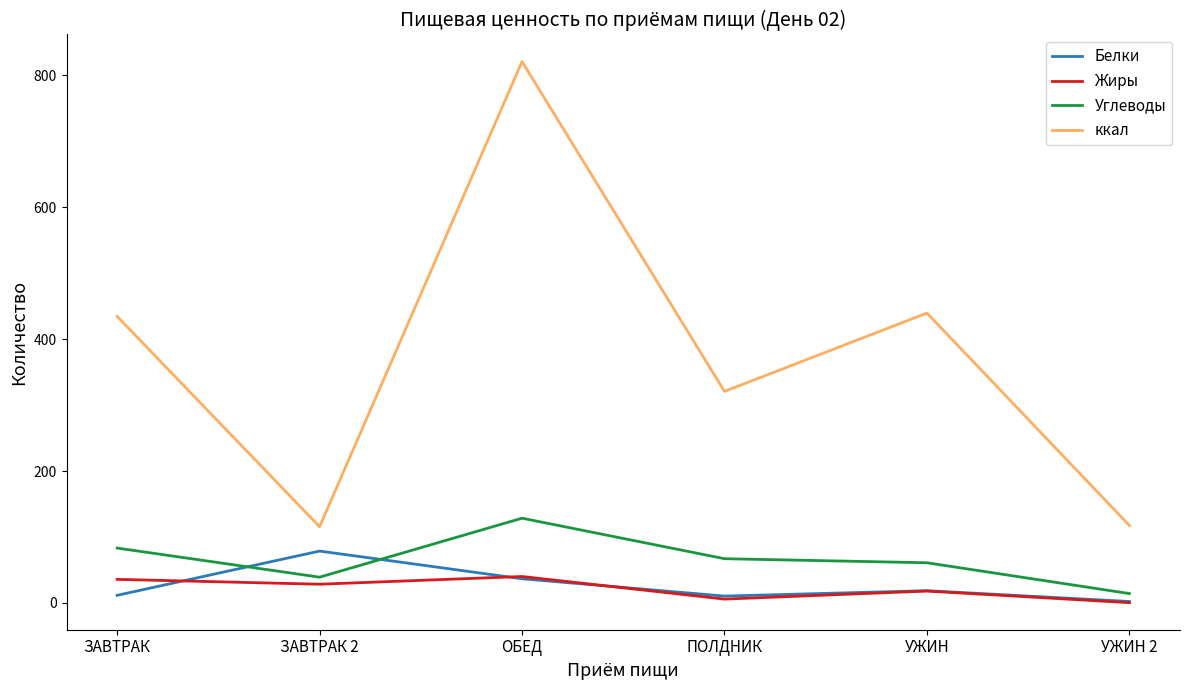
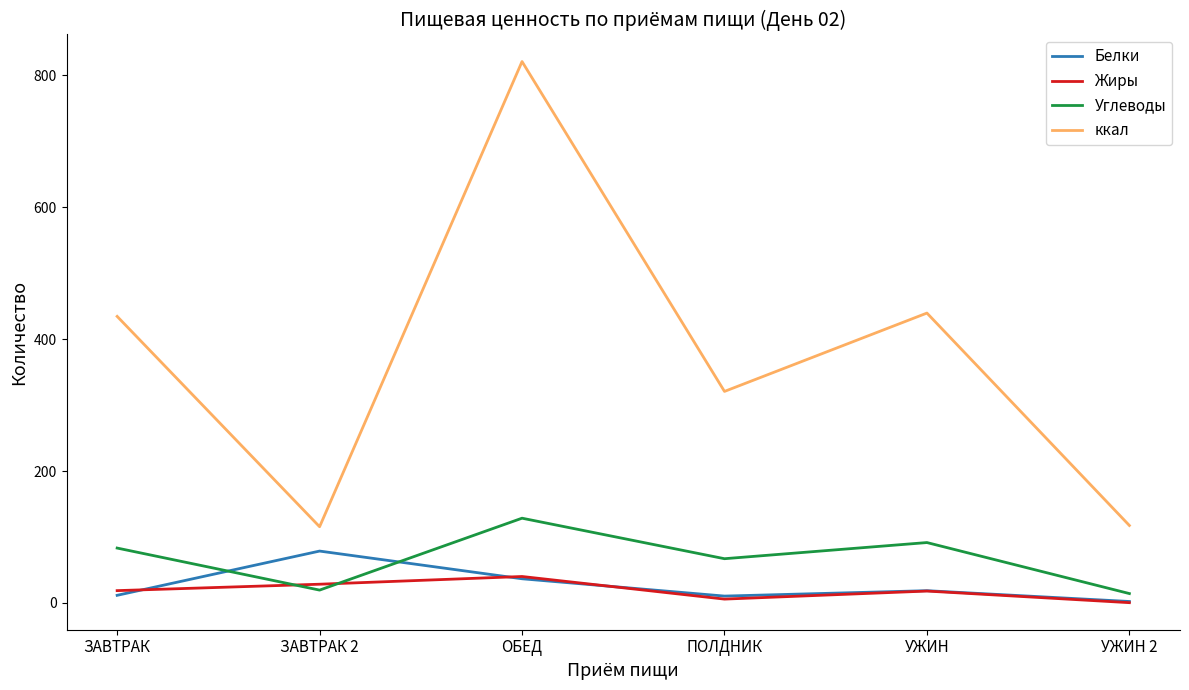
Жиры, ЗАВТРАК: 40 -> 20
Углеводы, ЗАВТРАК 2: 40 -> 20
Углеводы, УЖИН: 60 -> 90
